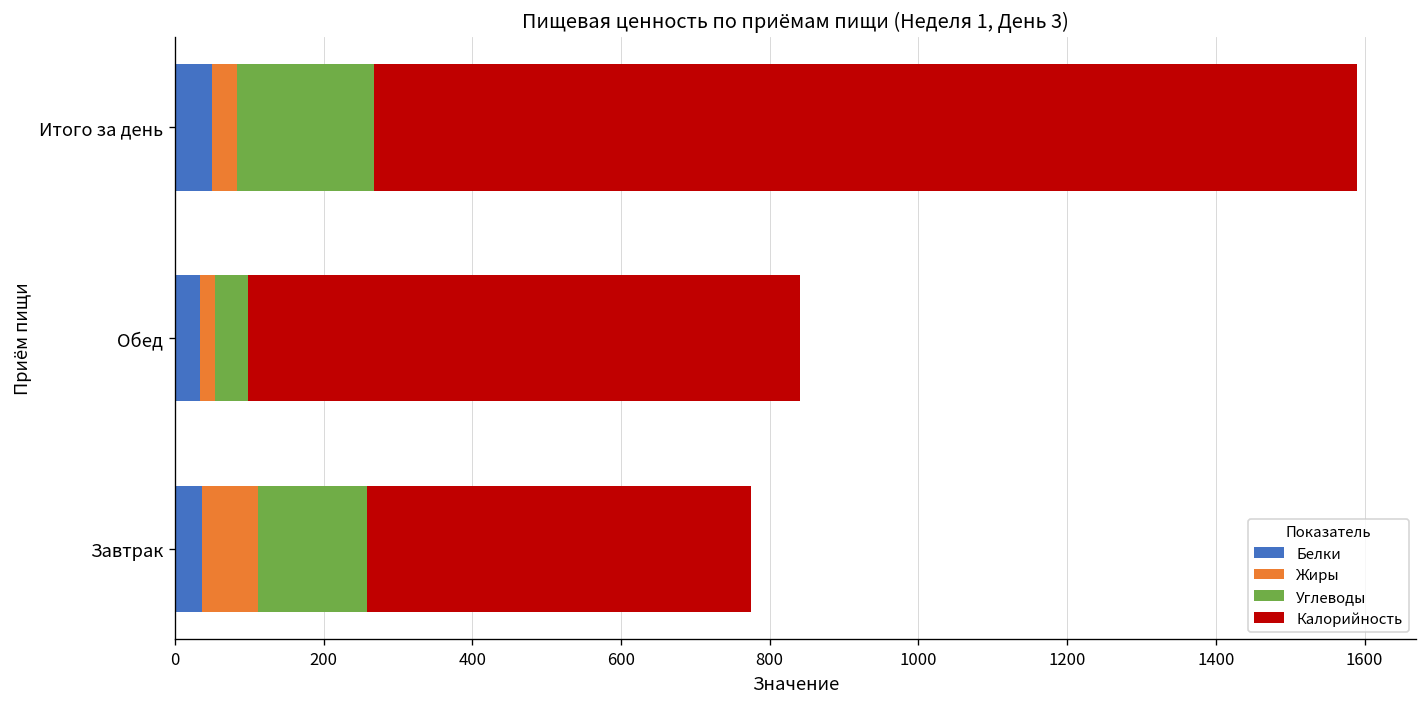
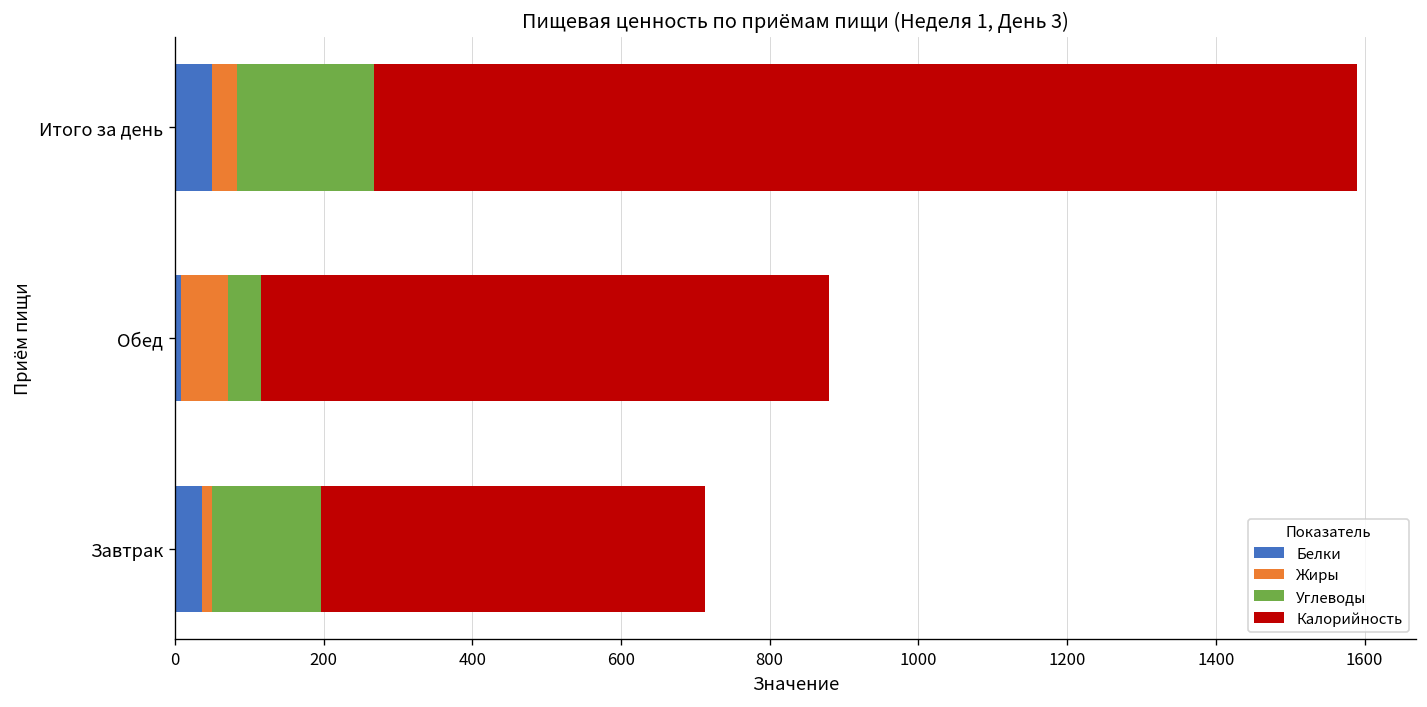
Белки, Обед: 30 -> 10
Жиры, Обед: 20 -> 60
Калорийность, Обед: 740 -> 760
Жиры, Завтрак: 80 -> 10
